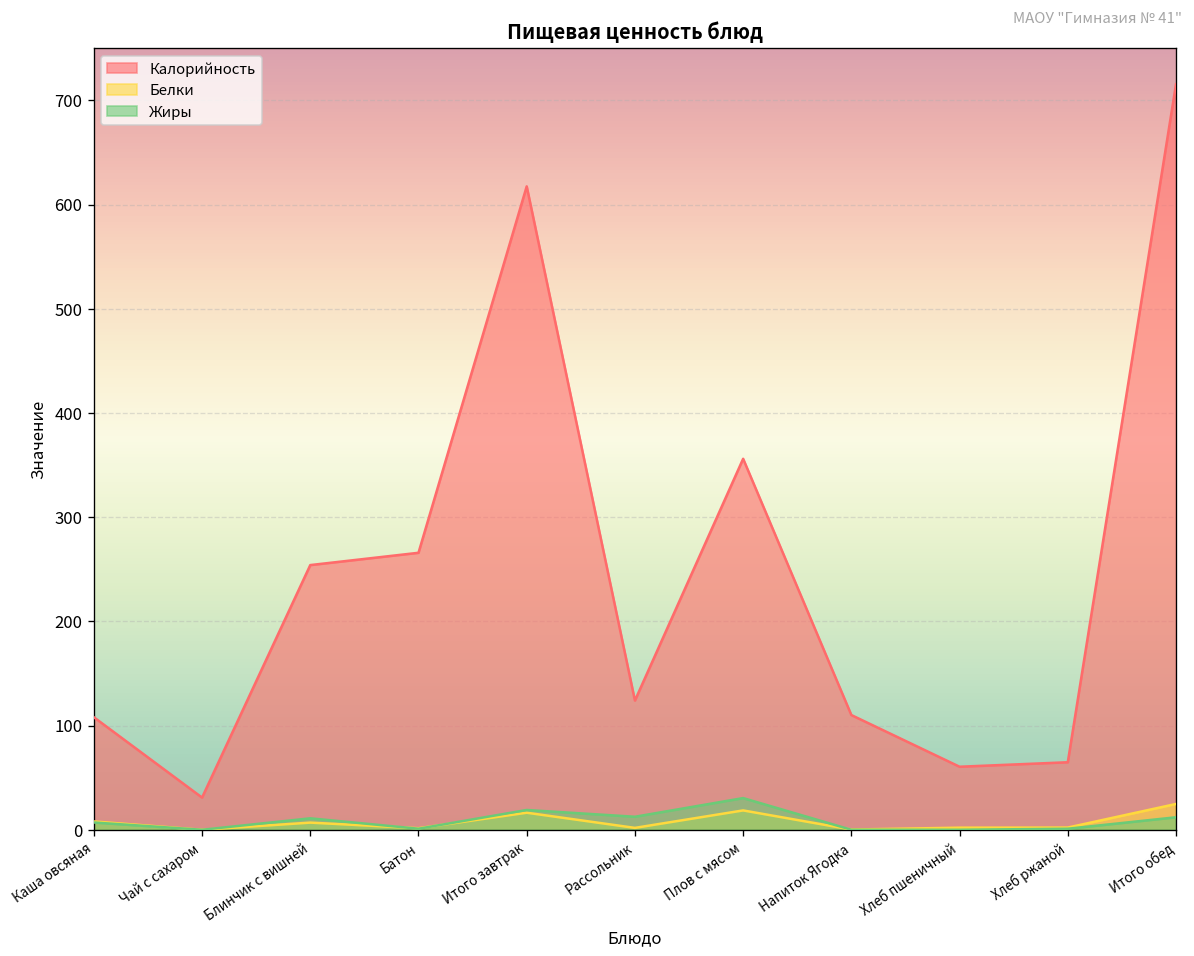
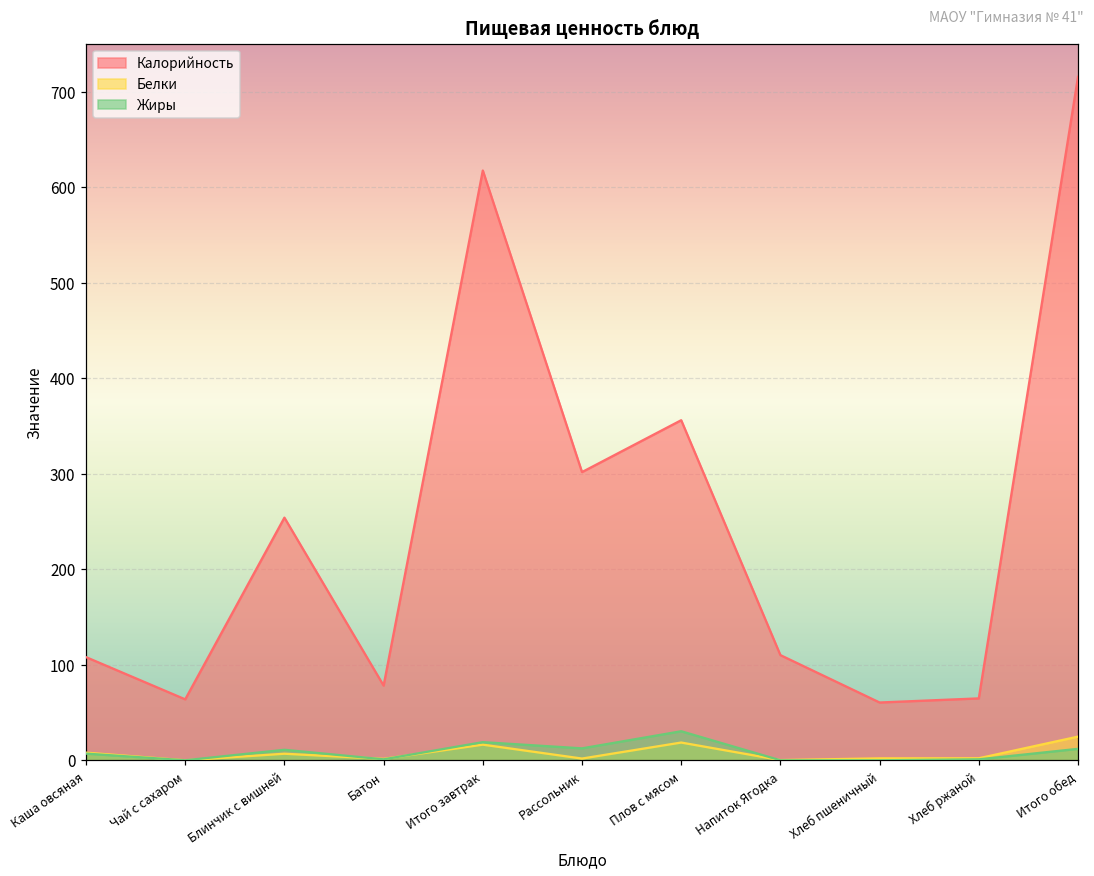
Калорийность, Чай с сахаром: 30 -> 60
Калорийность, Батон: 270 -> 80
Калорийность, Рассольник: 120 -> 300
